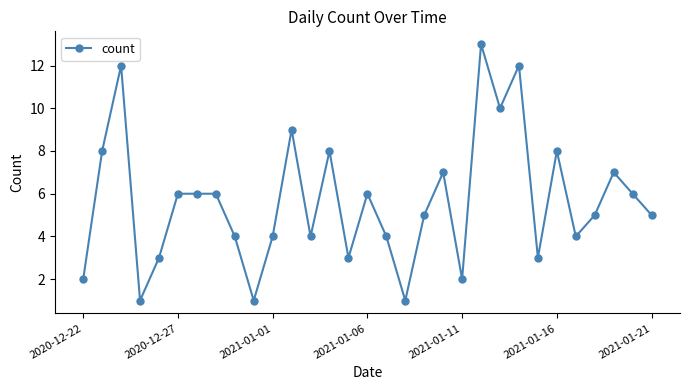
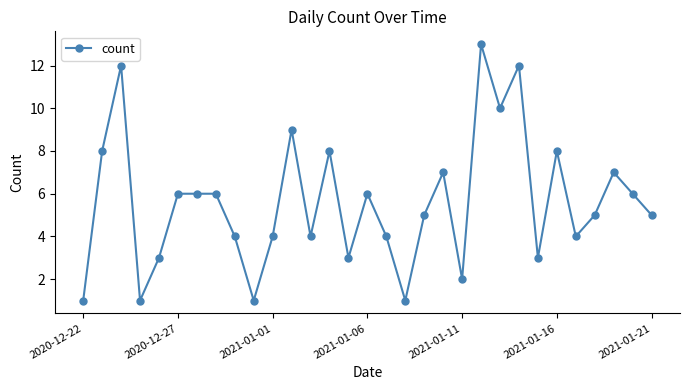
2020-12-22: 2 -> 1
